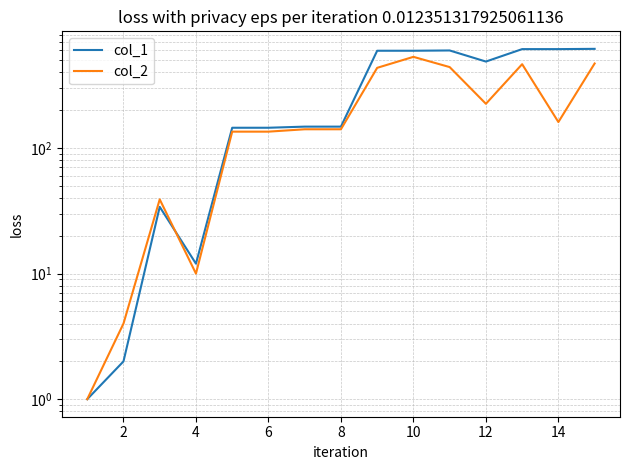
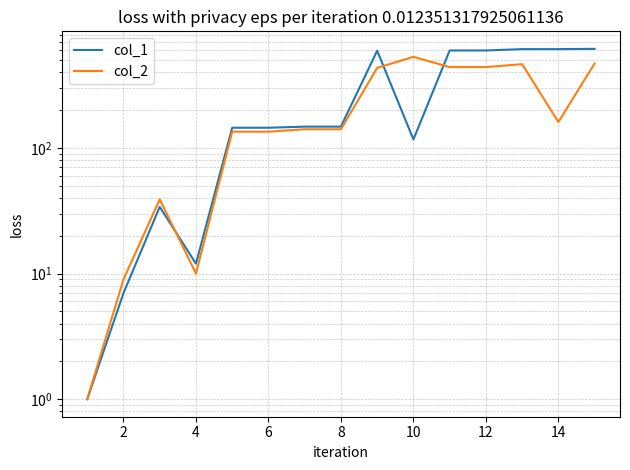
col_1, 2: 2 -> 7
col_2, 2: 4 -> 9
col_1, 10: 600 -> 120
col_1, 12: 490 -> 600
col_2, 12: 230 -> 440
